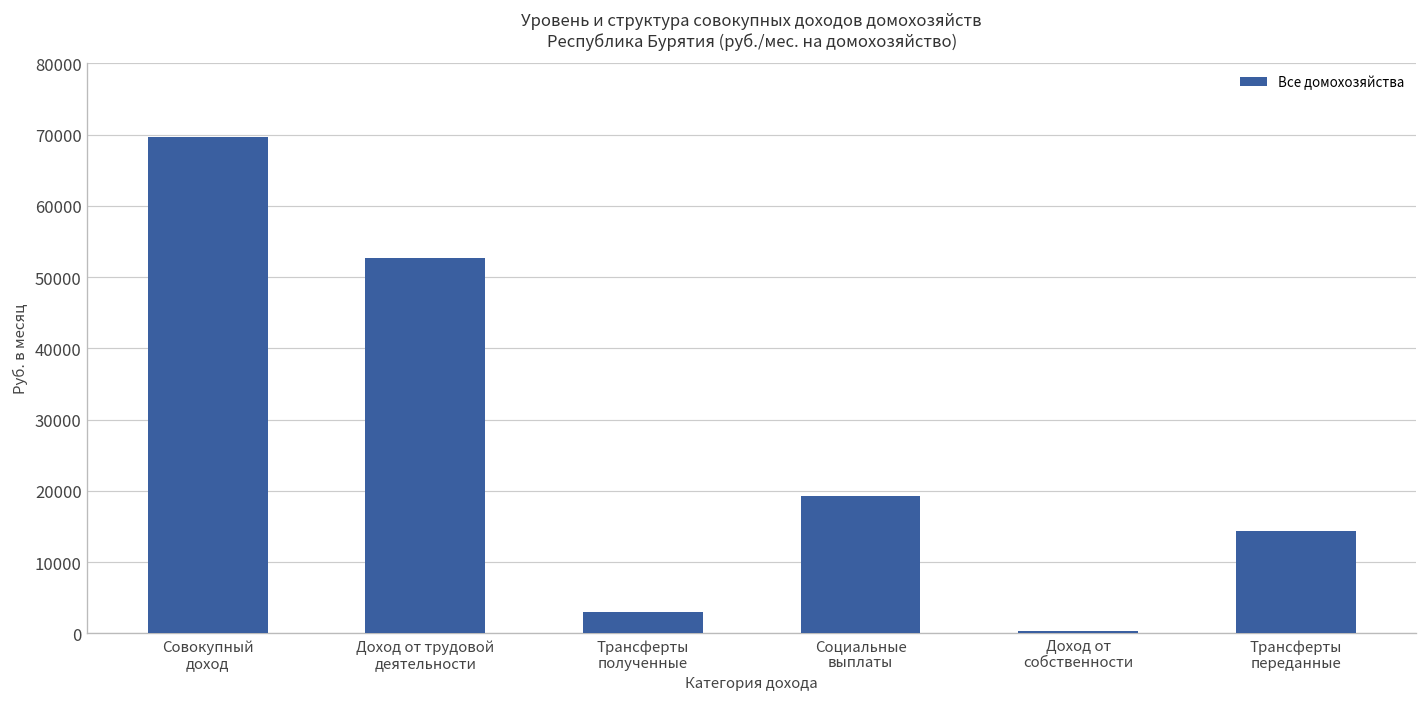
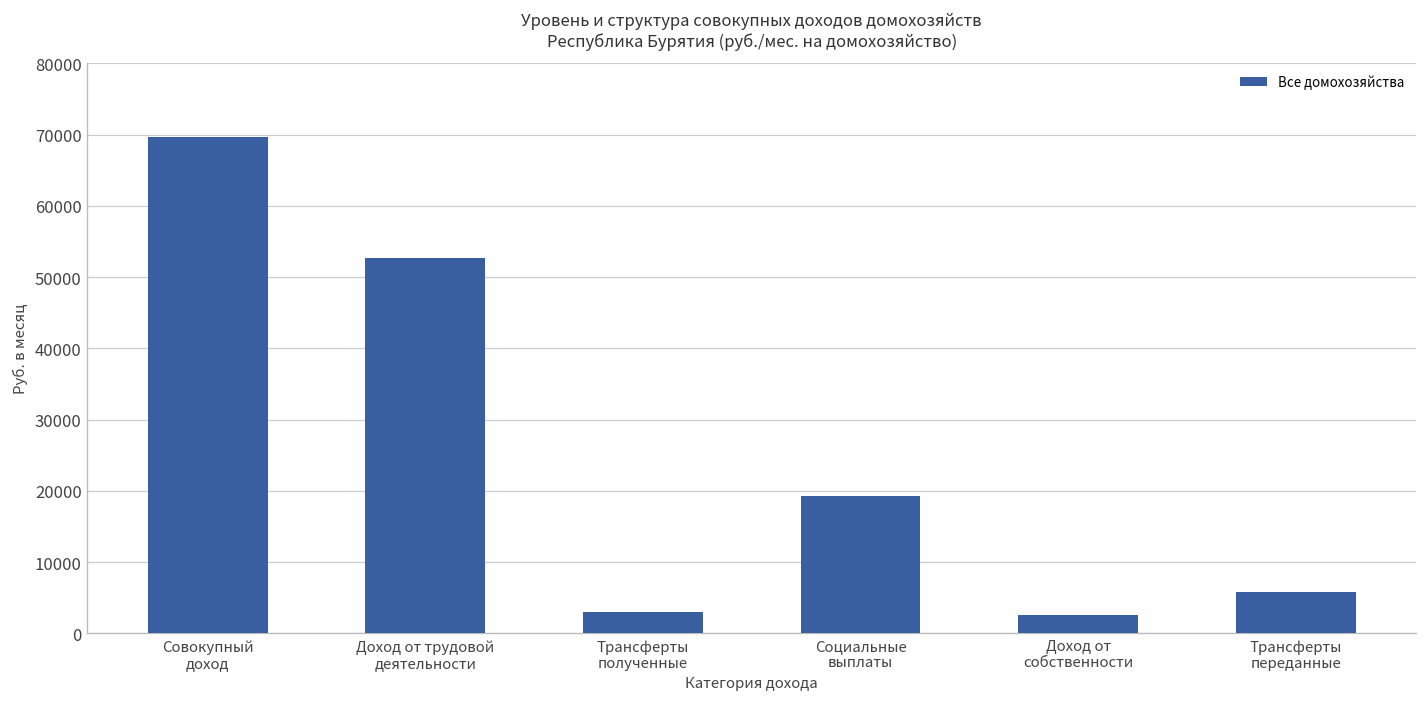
Доход от собственности: 0 -> 3000
Трансферты переданные: 14000 -> 6000
